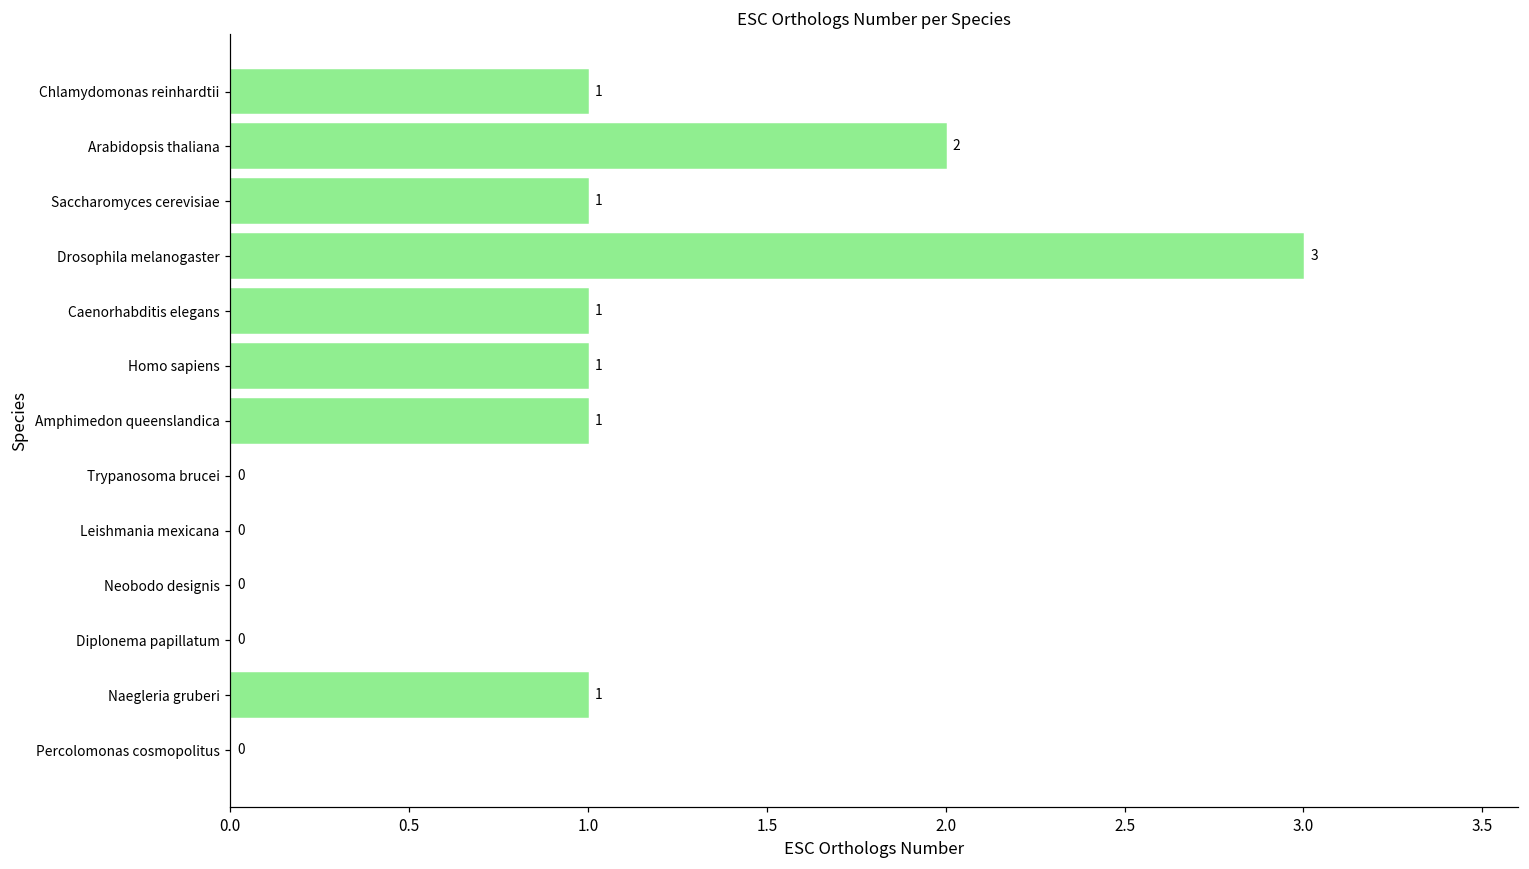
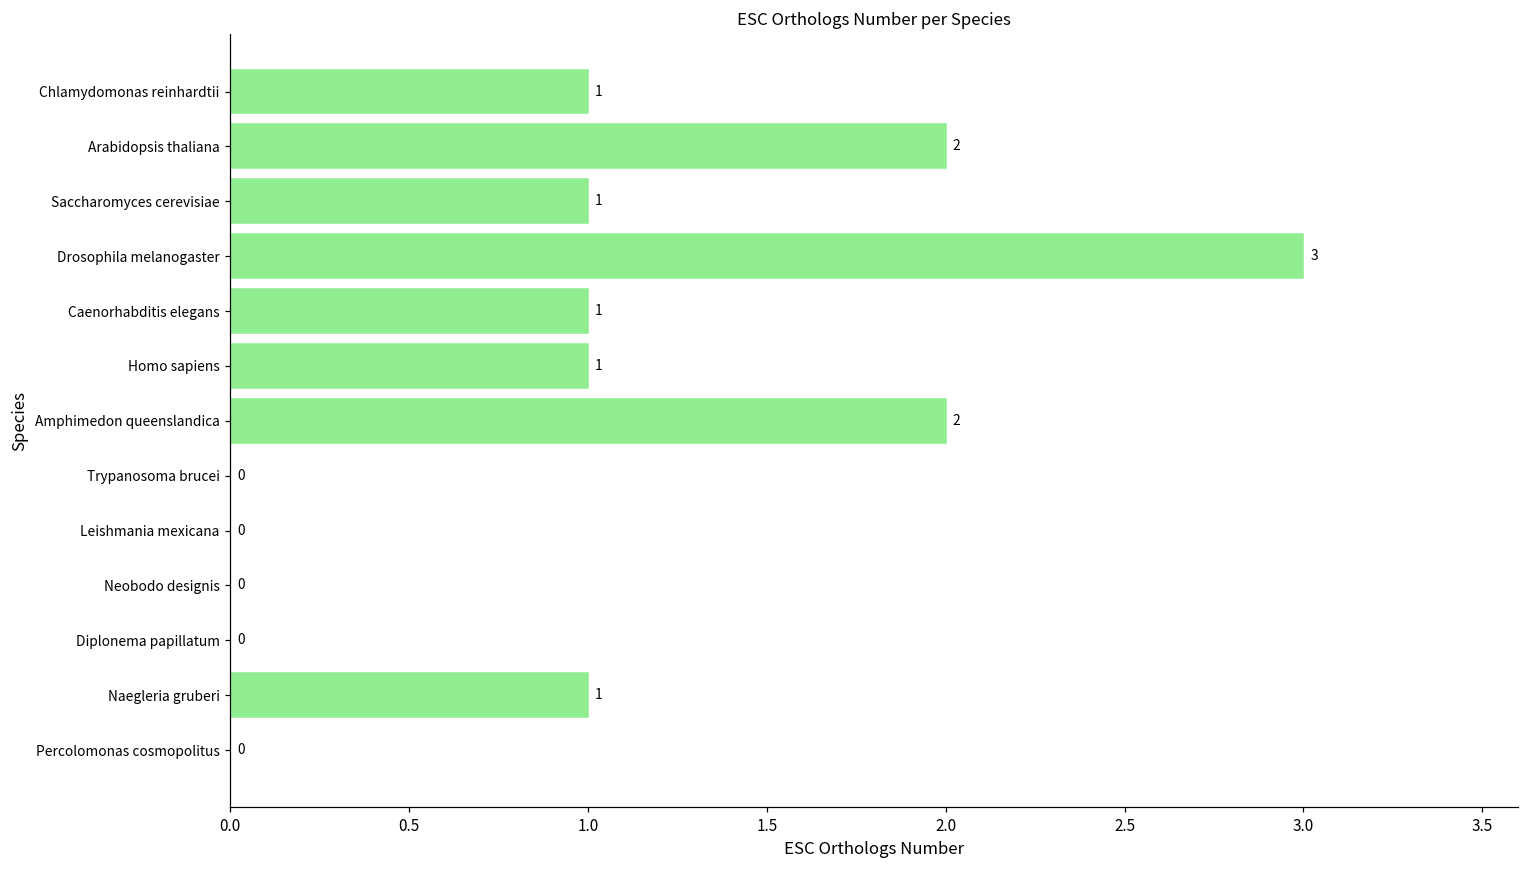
Amphimedon queenslandica: 1 -> 2
